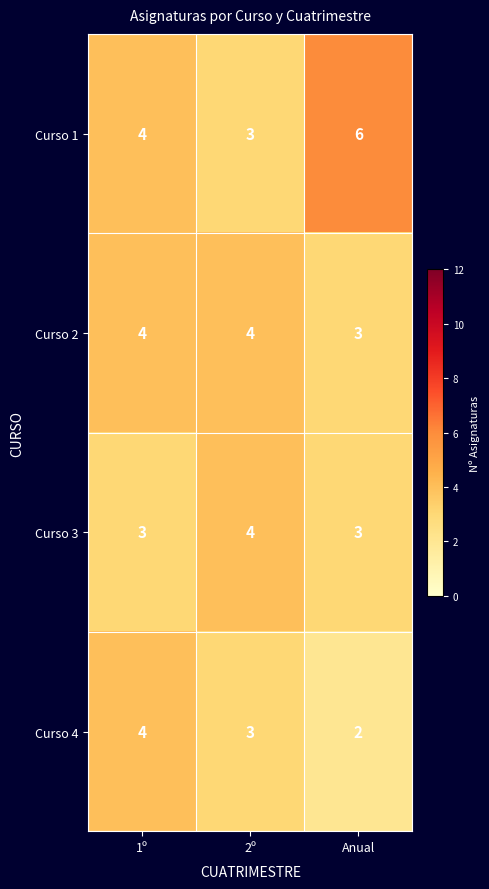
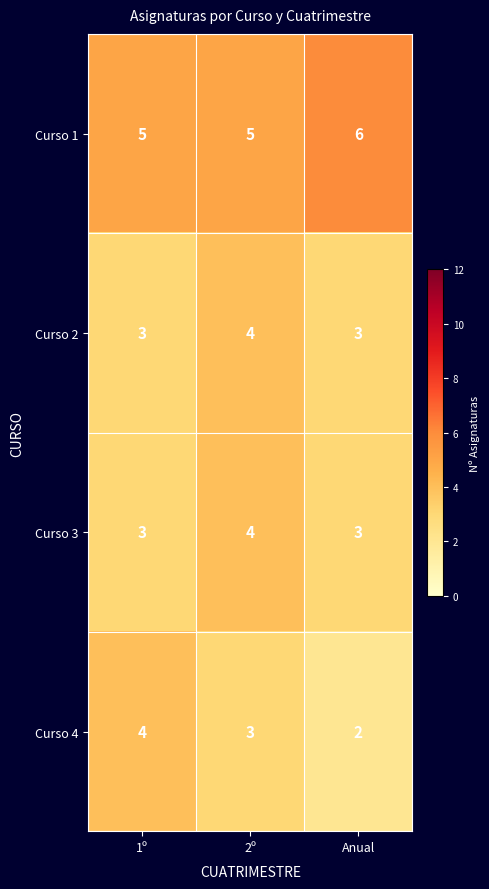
Curso 1, 1º: 4 -> 5
Curso 1, 2º: 3 -> 5
Curso 2, 1º: 4 -> 3
